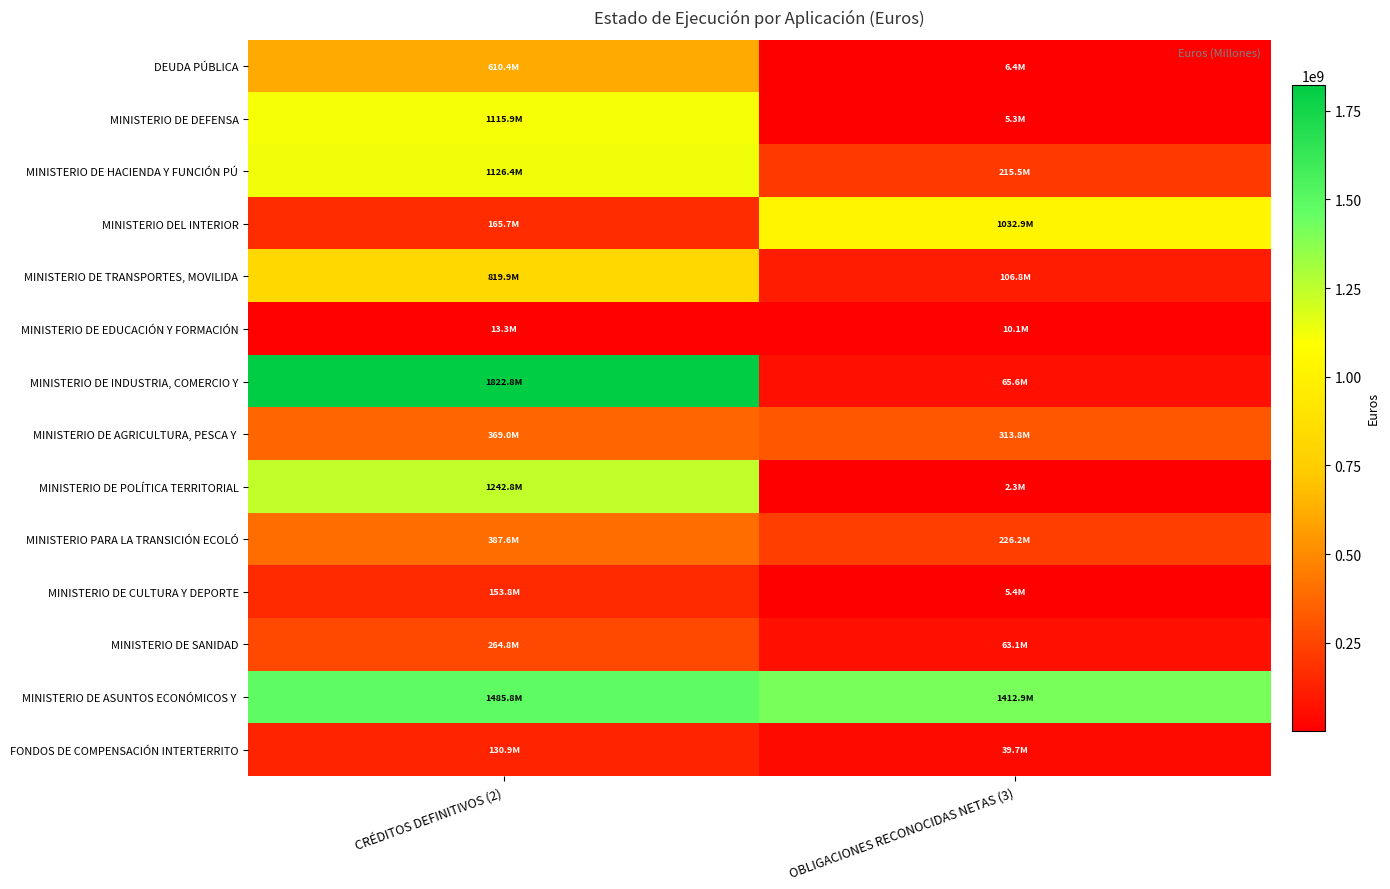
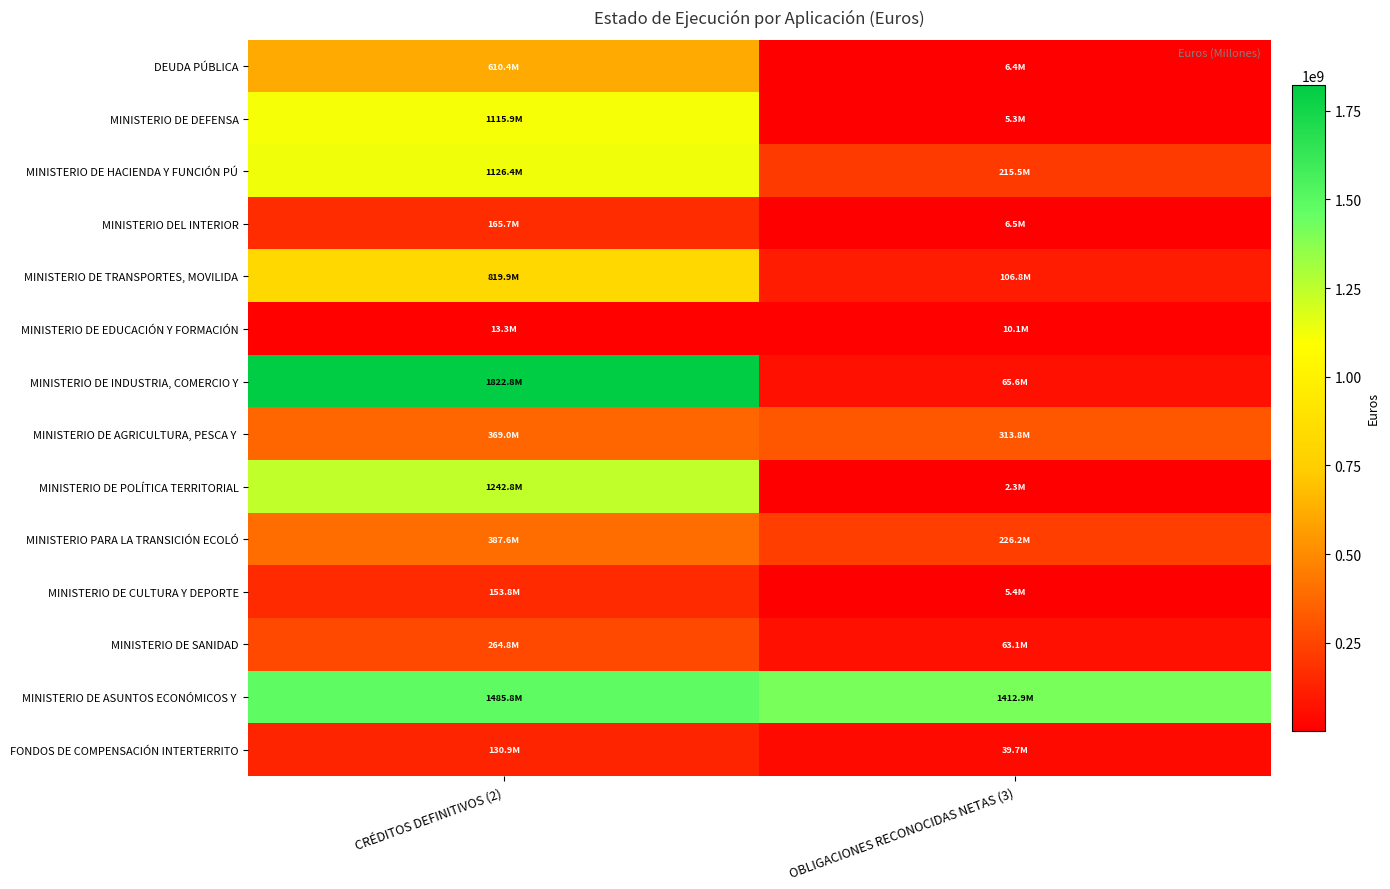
MINISTERIO DEL INTERIOR, OBLIGACIONES RECONOCIDAS NETAS (3): 1032.9M -> 6.5M
